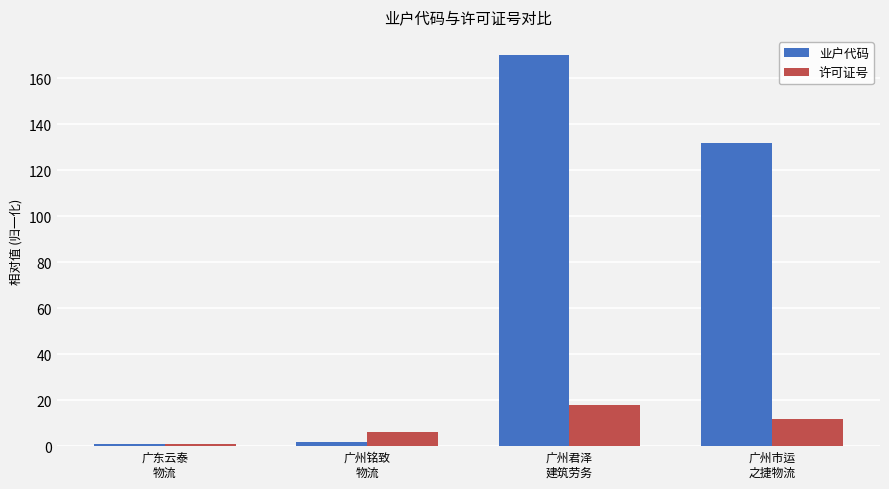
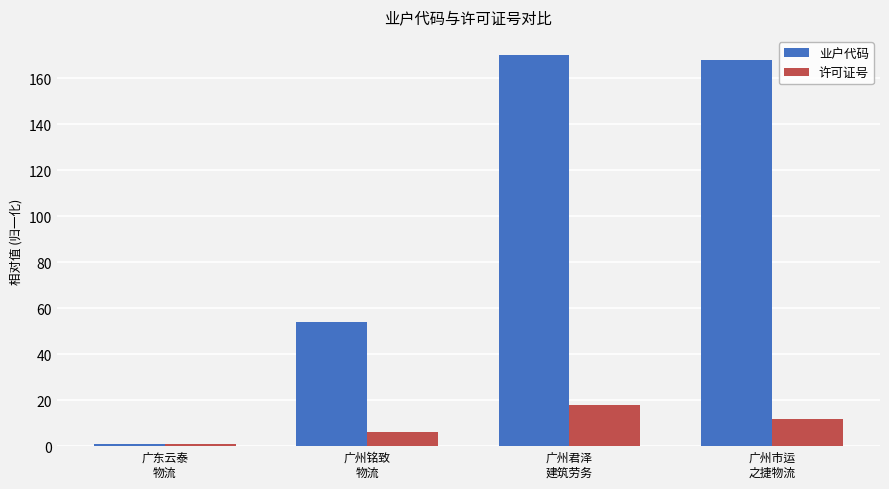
业户代码, 广州铭致 物流: 2 -> 54
业户代码, 广州市运 之捷物流: 132 -> 168
